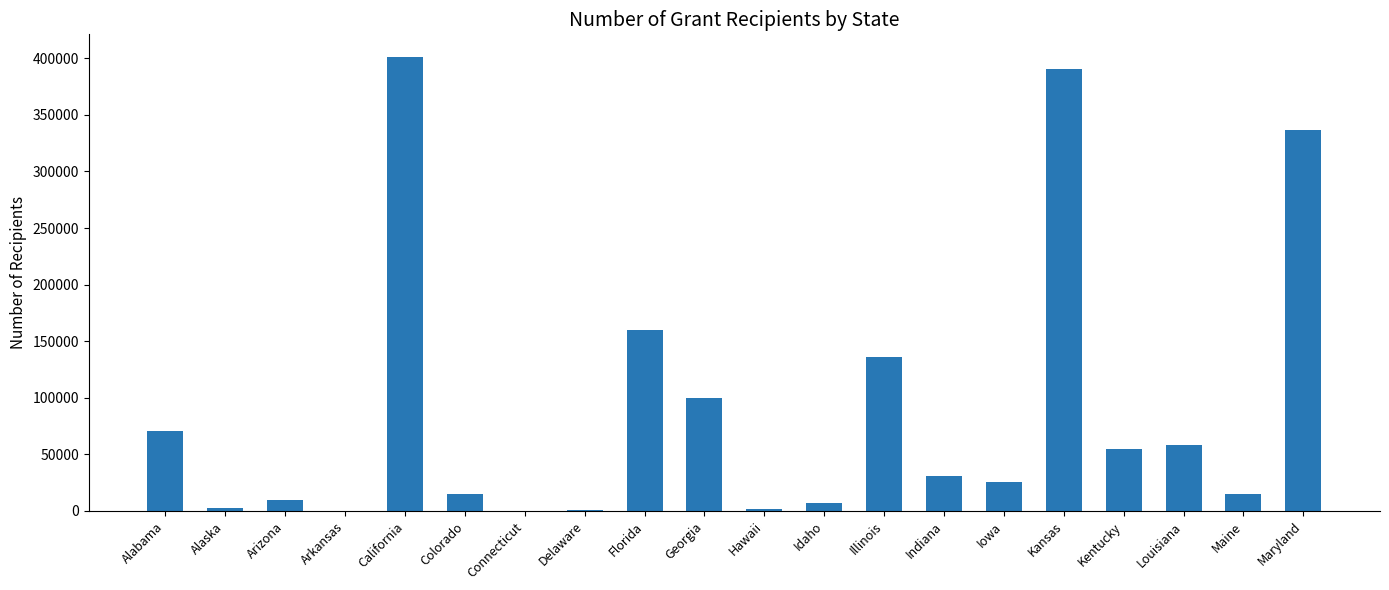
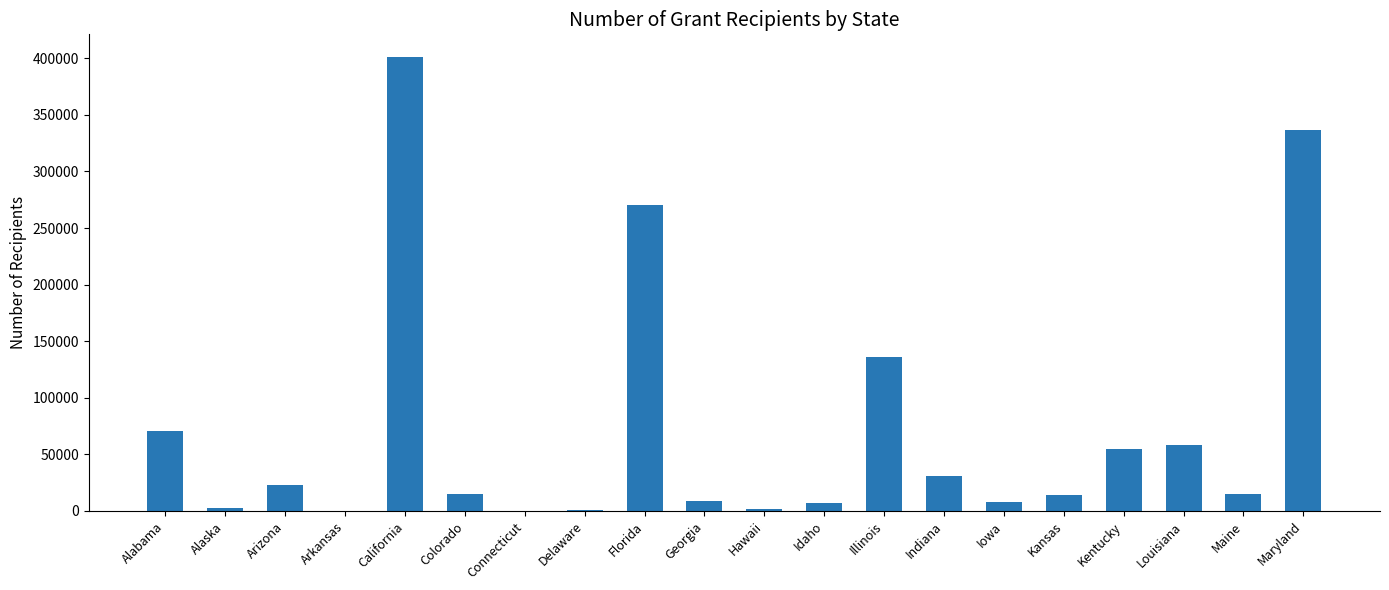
Arizona: 9000 -> 23000
Florida: 160000 -> 270000
Georgia: 100000 -> 9000
Iowa: 26000 -> 8000
Kansas: 391000 -> 14000
